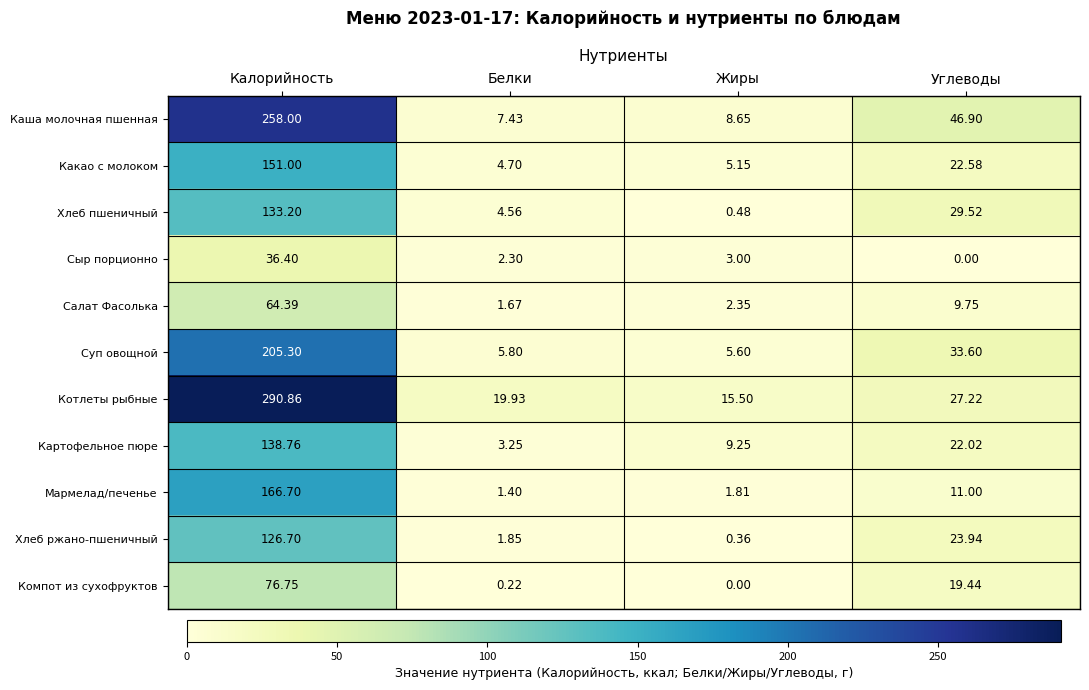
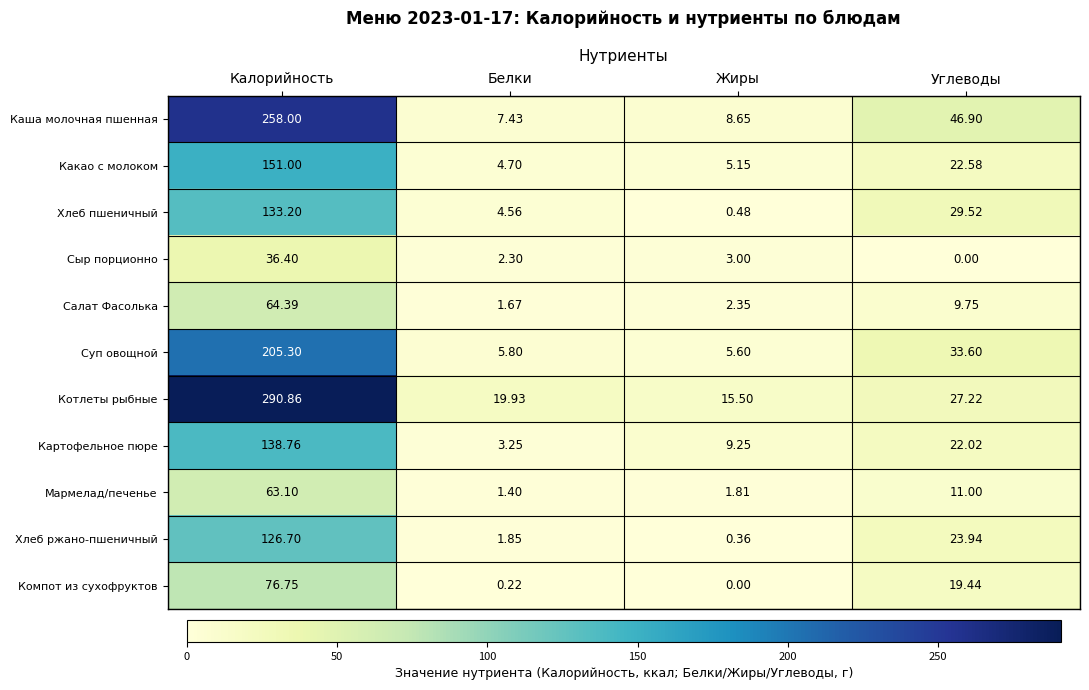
Мармелад/печенье, Калорийность: 166.70 -> 63.10
